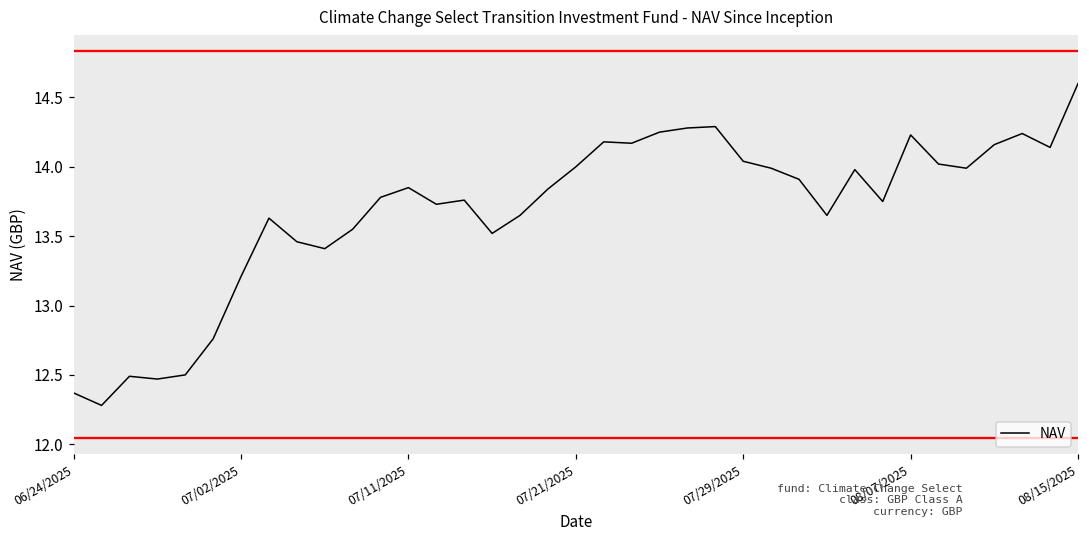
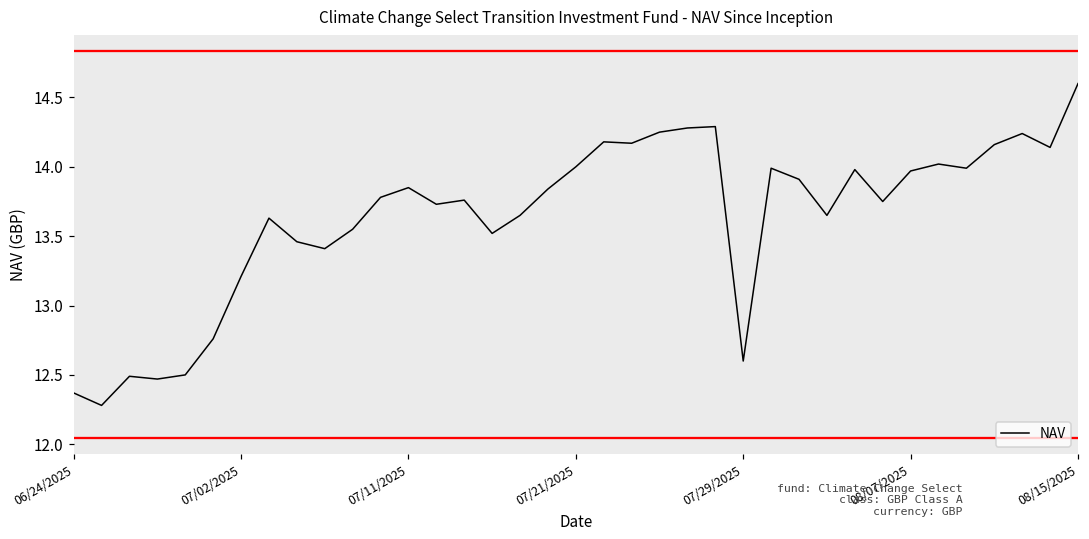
07/29/2025: 14.04 -> 12.60
08/07/2025: 14.23 -> 13.97
